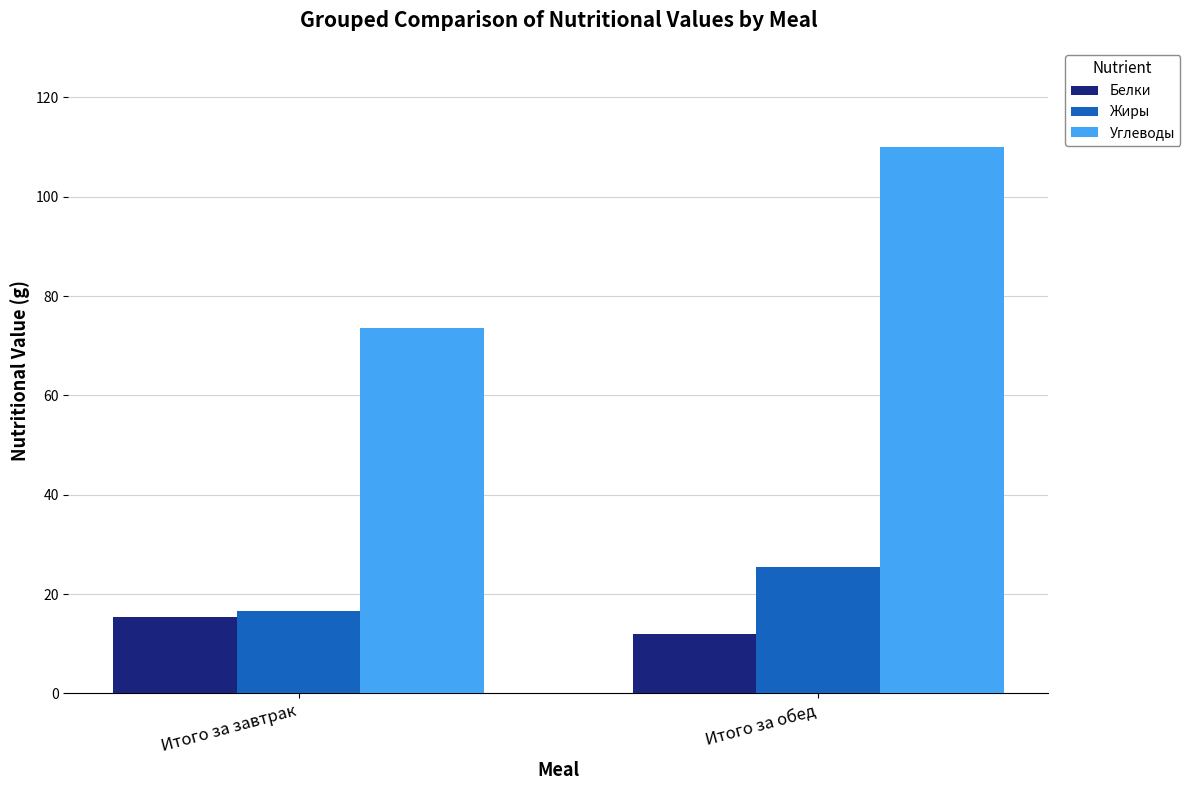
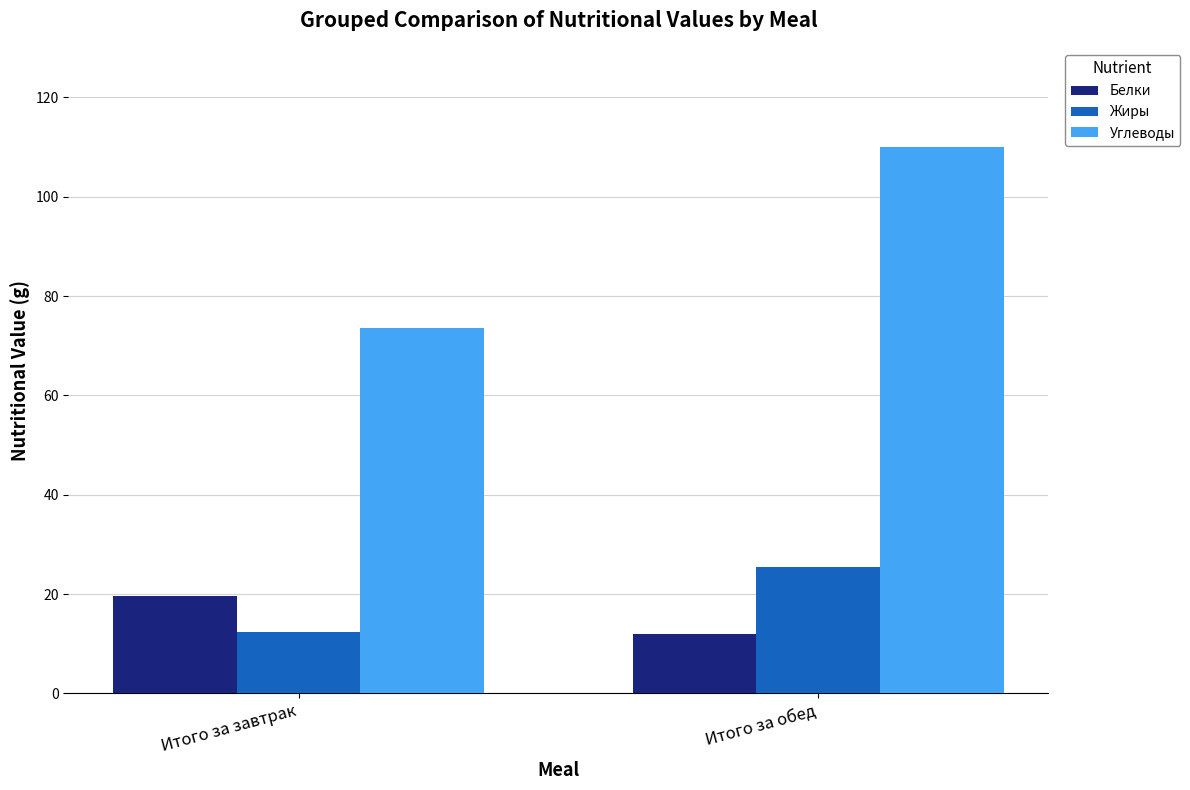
Белки, Итого за завтрак: 15 -> 20
Жиры, Итого за завтрак: 17 -> 12
